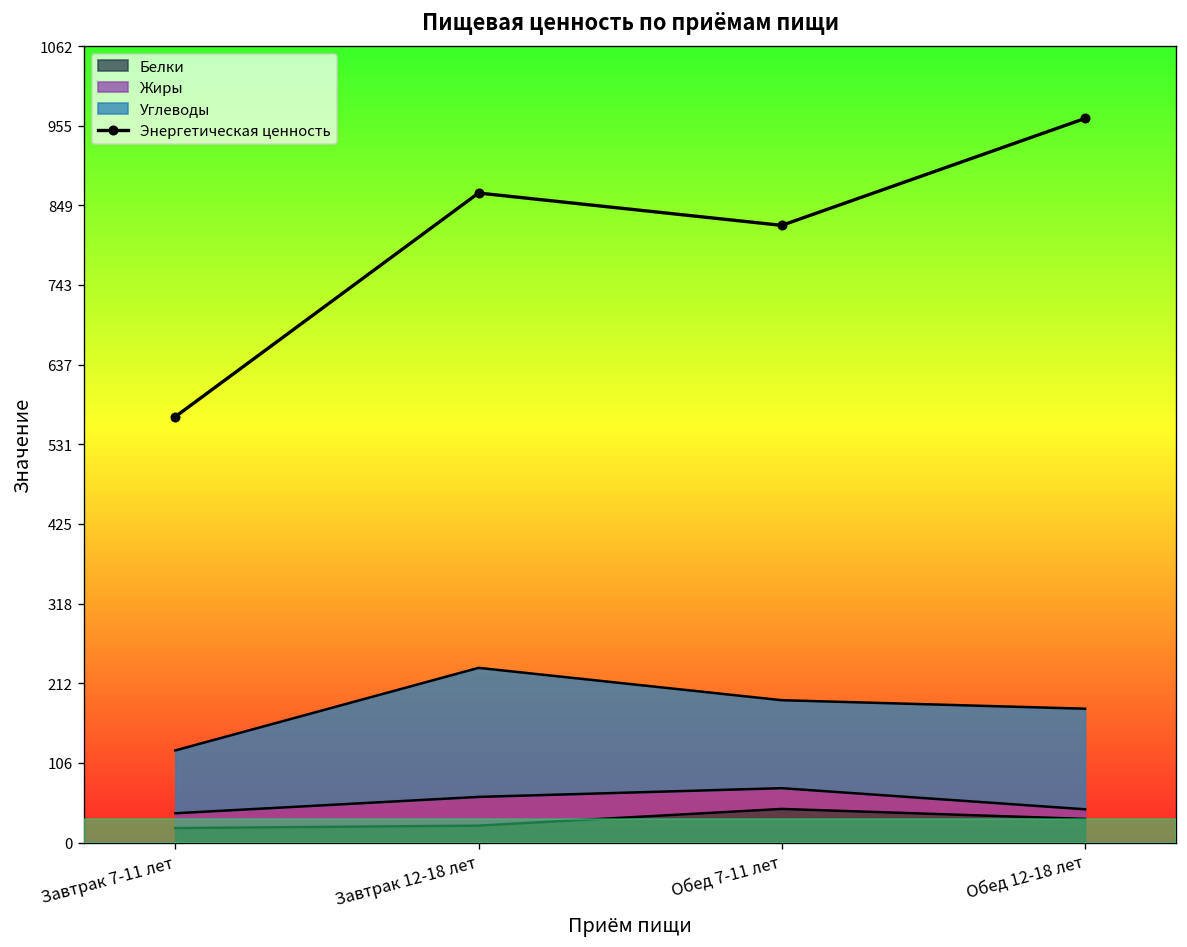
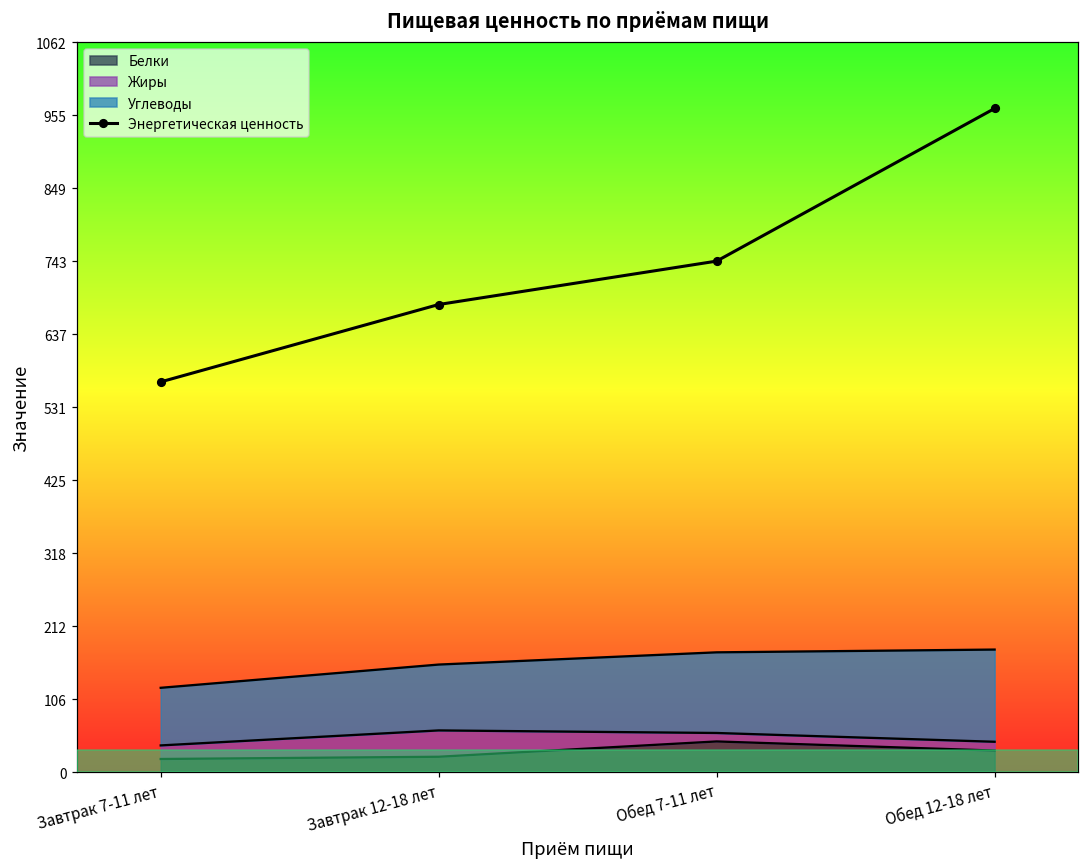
Углеводы, Завтрак 12-18 лет: 170 -> 100
Энергетическая ценность, Завтрак 12-18 лет: 870 -> 680
Жиры, Обед 7-11 лет: 30 -> 10
Энергетическая ценность, Обед 7-11 лет: 820 -> 740
